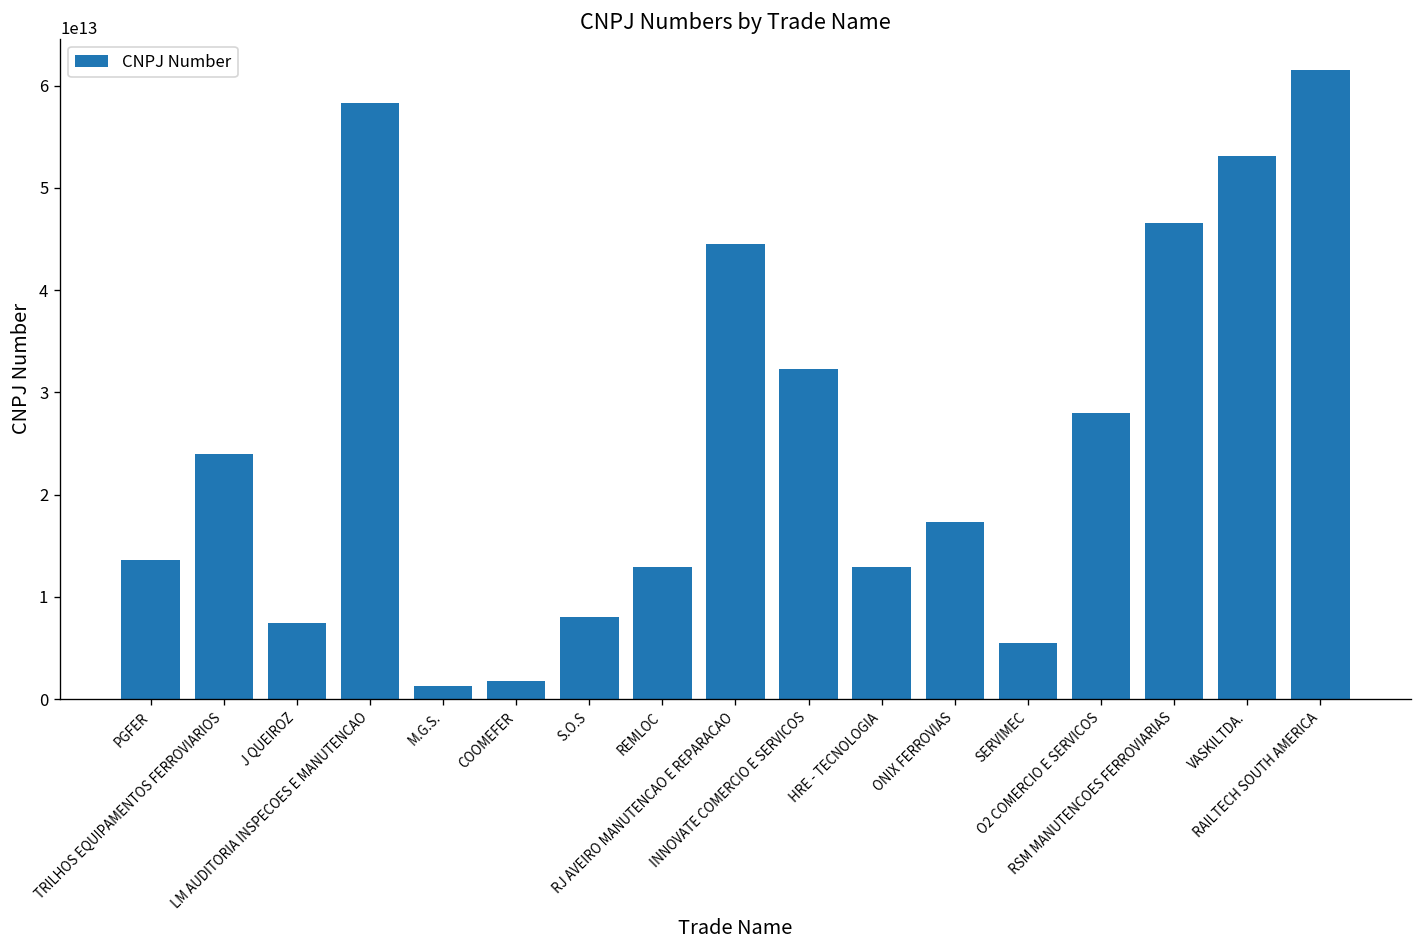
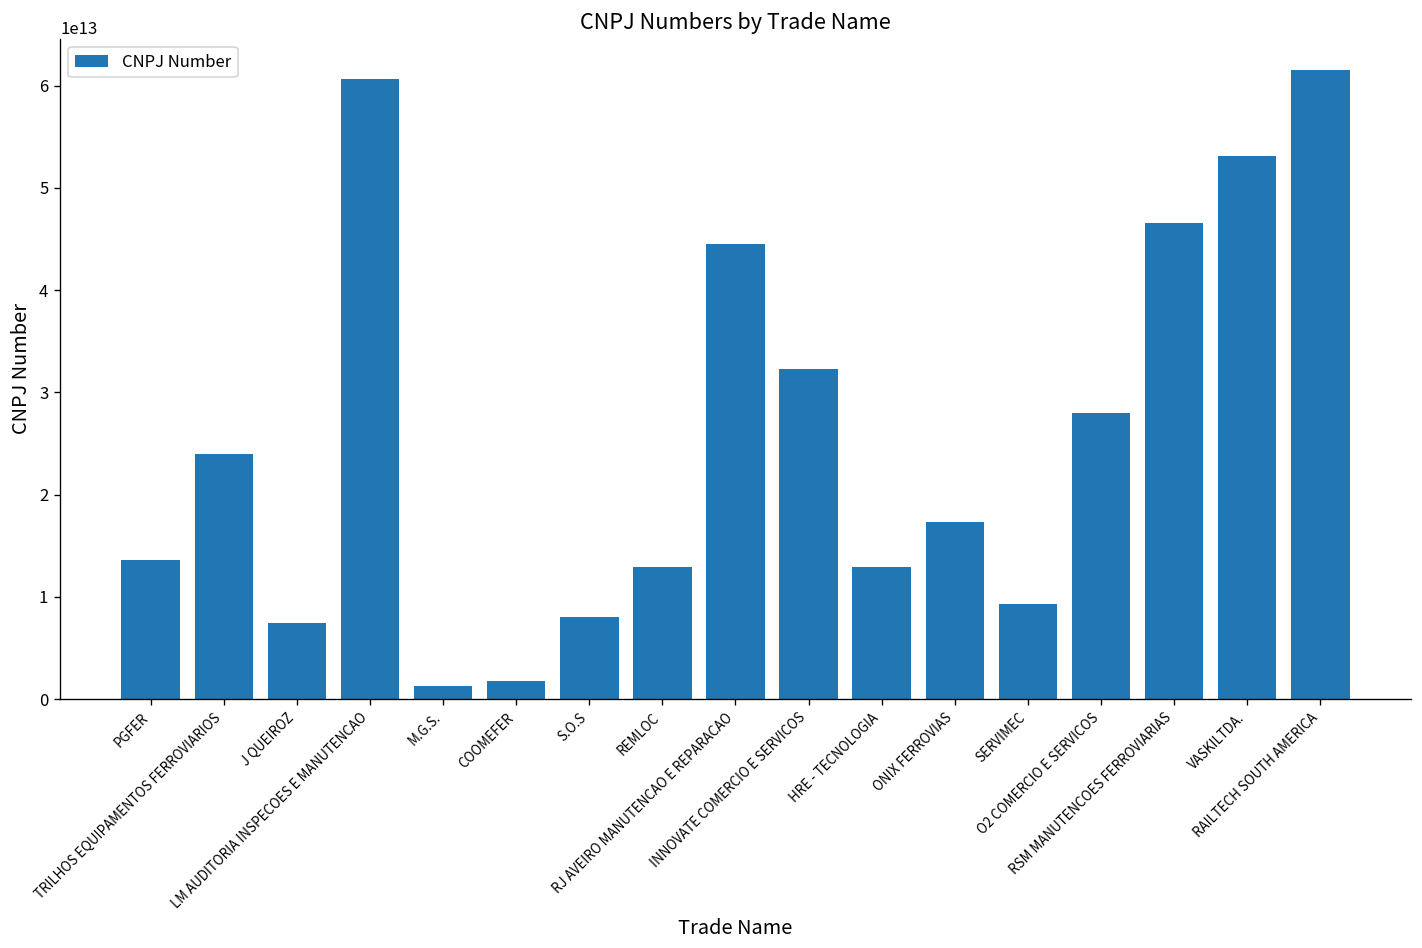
LM AUDITORIA INSPECOES E MANUTENCAO: 58000000000000 -> 61000000000000
SERVIMEC: 5000000000000 -> 9000000000000
